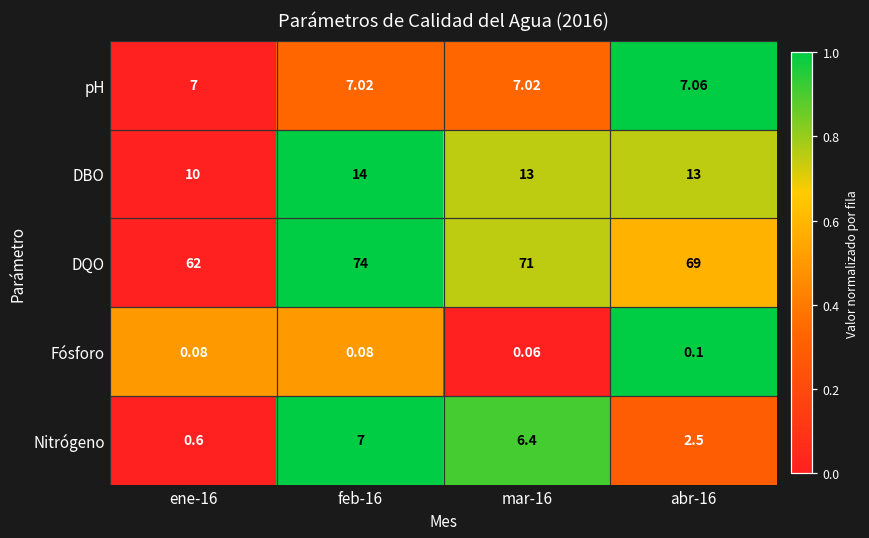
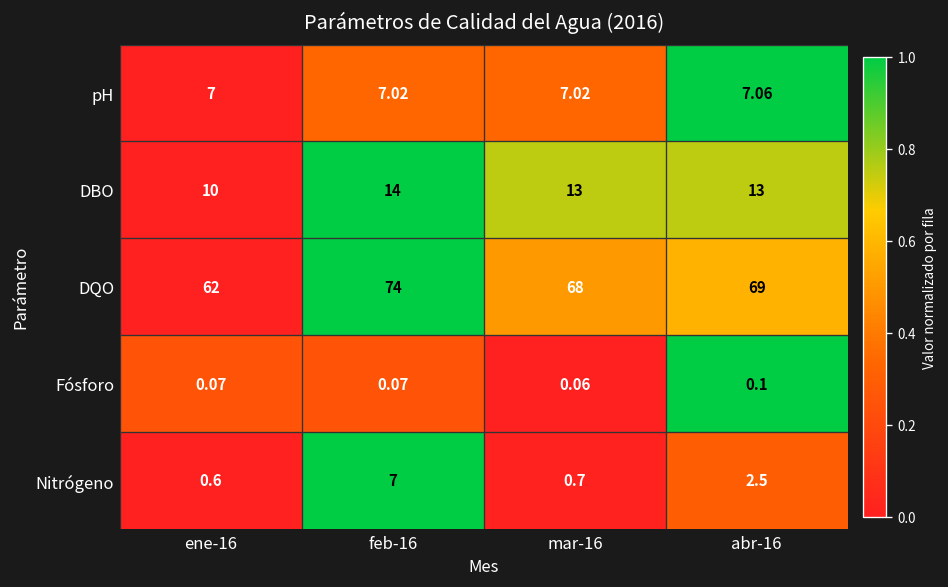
DQO, mar-16: 71 -> 68
Fósforo, ene-16: 0.08 -> 0.07
Fósforo, feb-16: 0.08 -> 0.07
Nitrógeno, mar-16: 6.4 -> 0.7
